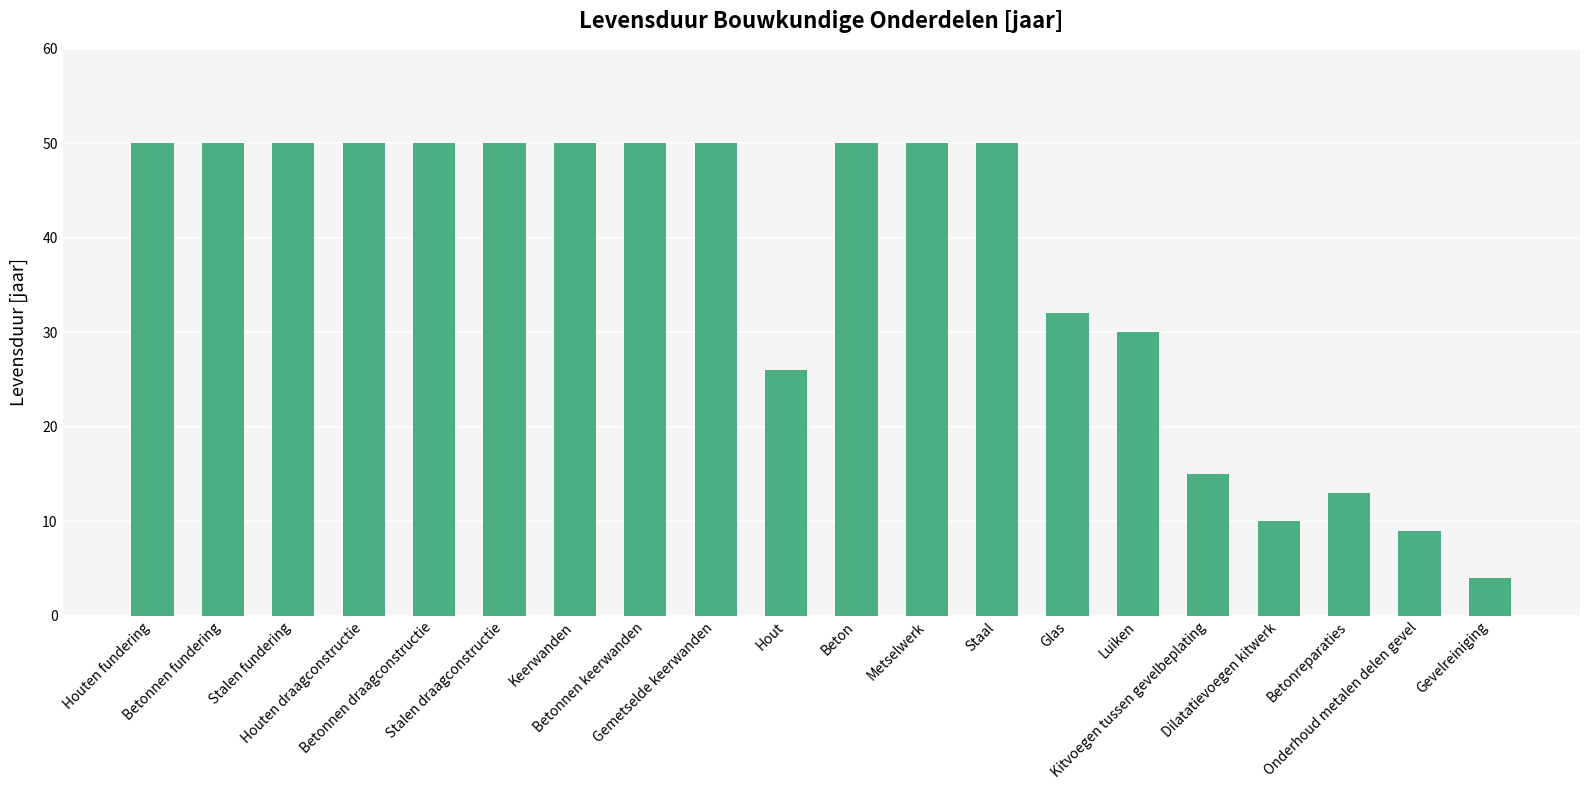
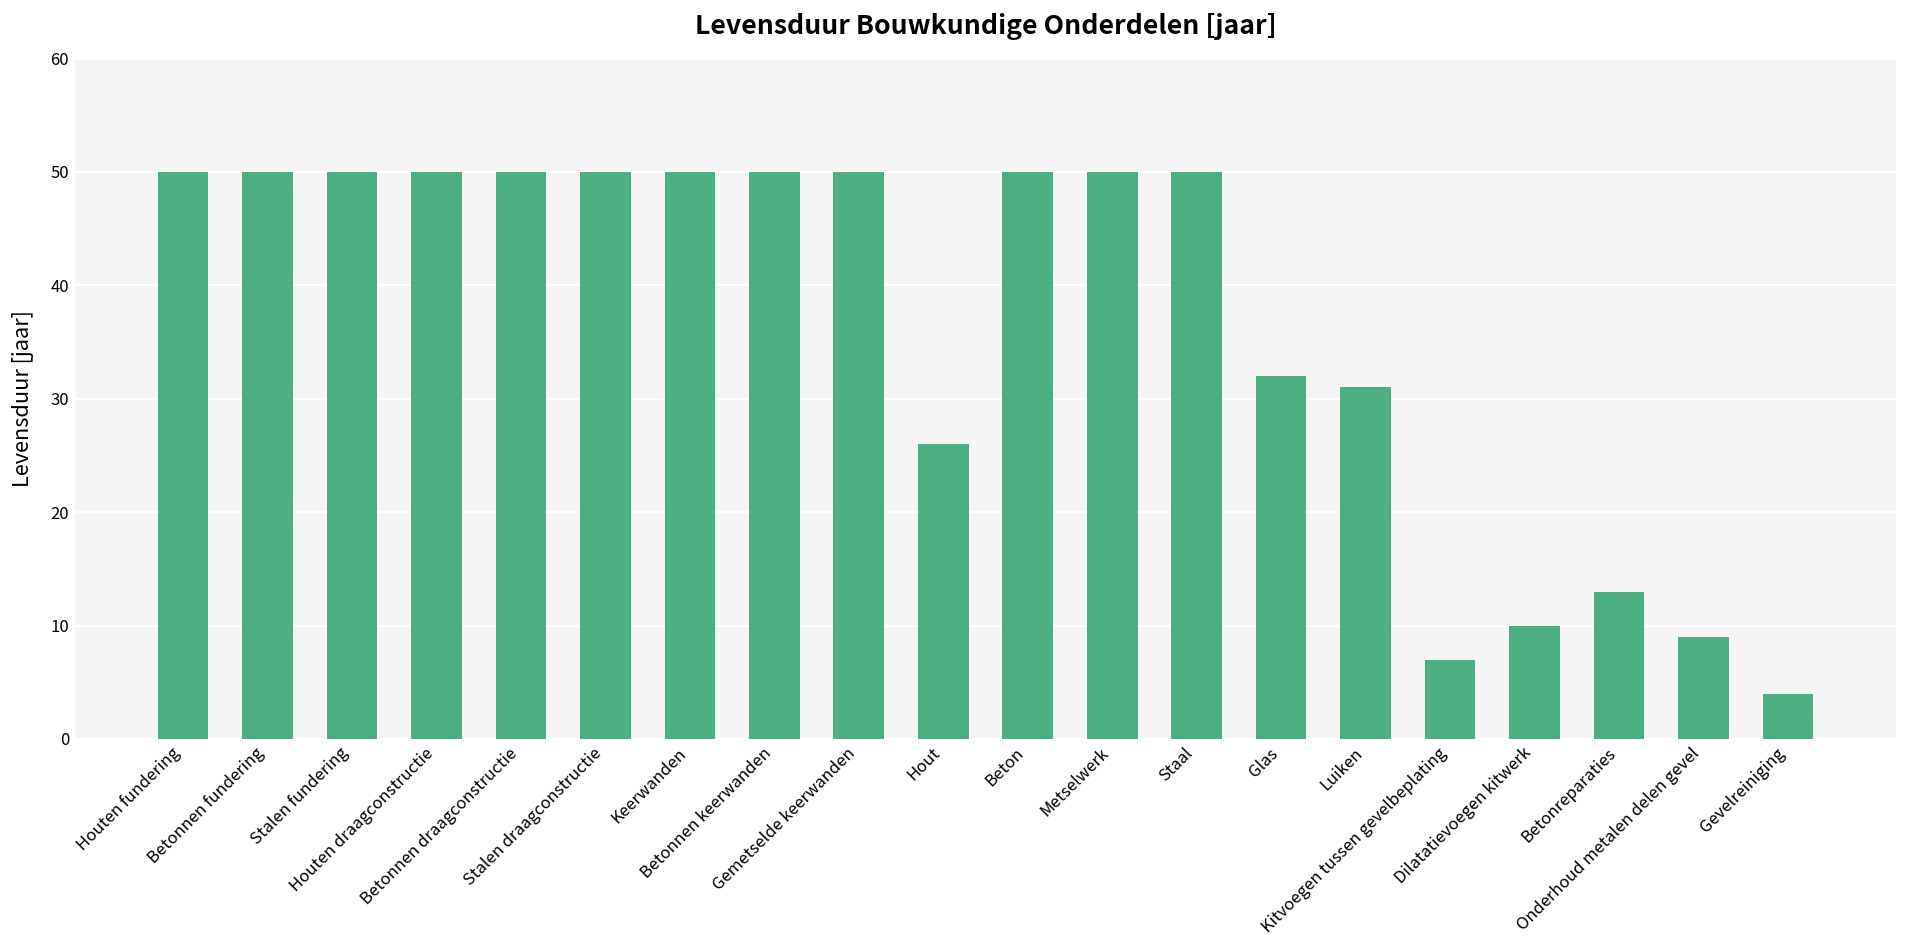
Luiken: 30 -> 31
Kitvoegen tussen gevelbeplating: 15 -> 7
